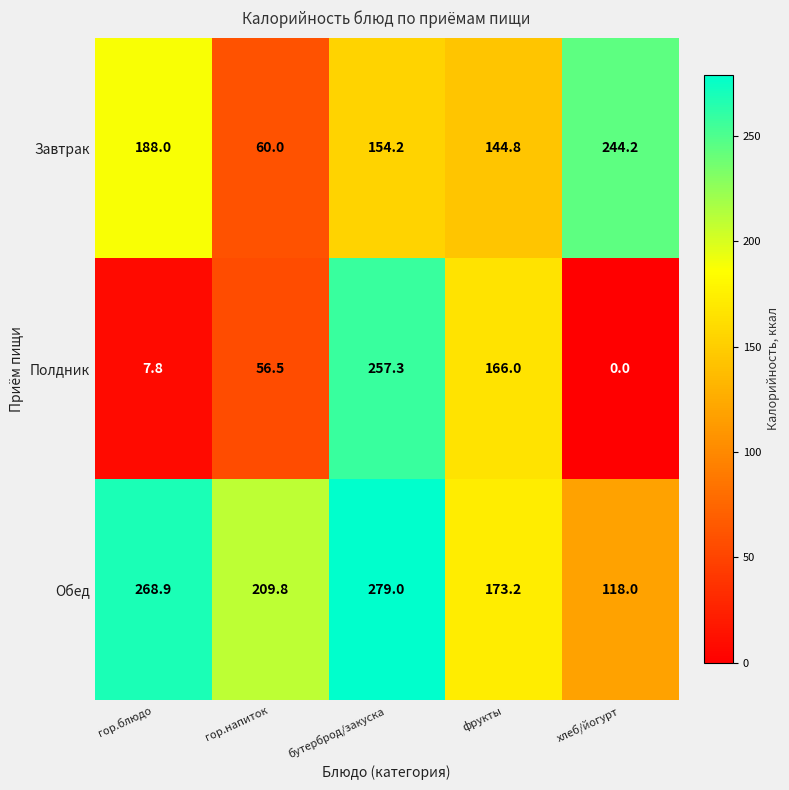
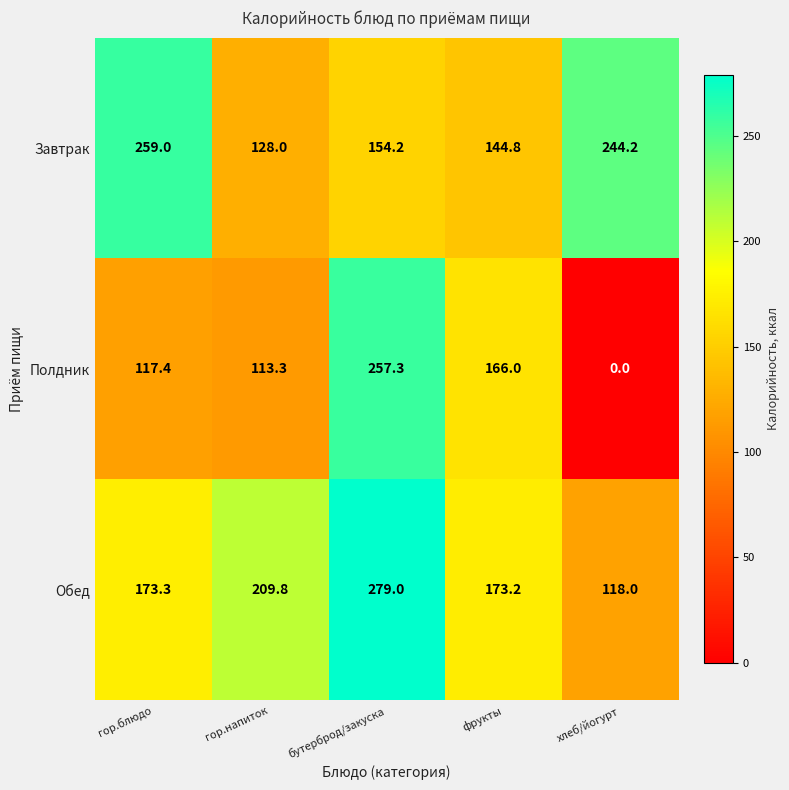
Завтрак, гор.блюдо: 188.0 -> 259.0
Завтрак, гор.напиток: 60.0 -> 128.0
Полдник, гор.блюдо: 7.8 -> 117.4
Полдник, гор.напиток: 56.5 -> 113.3
Обед, гор.блюдо: 268.9 -> 173.3
